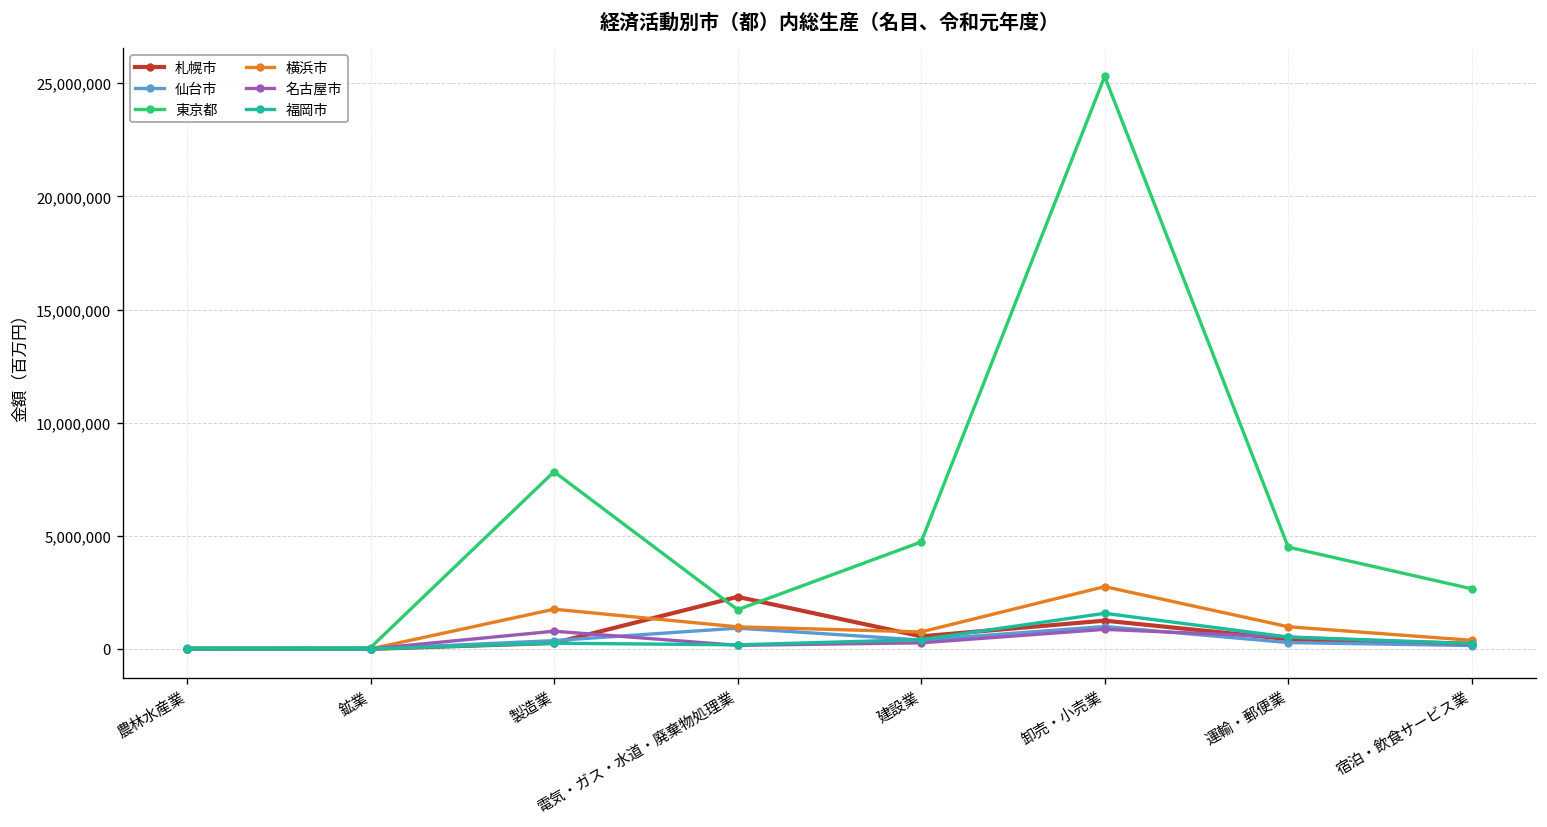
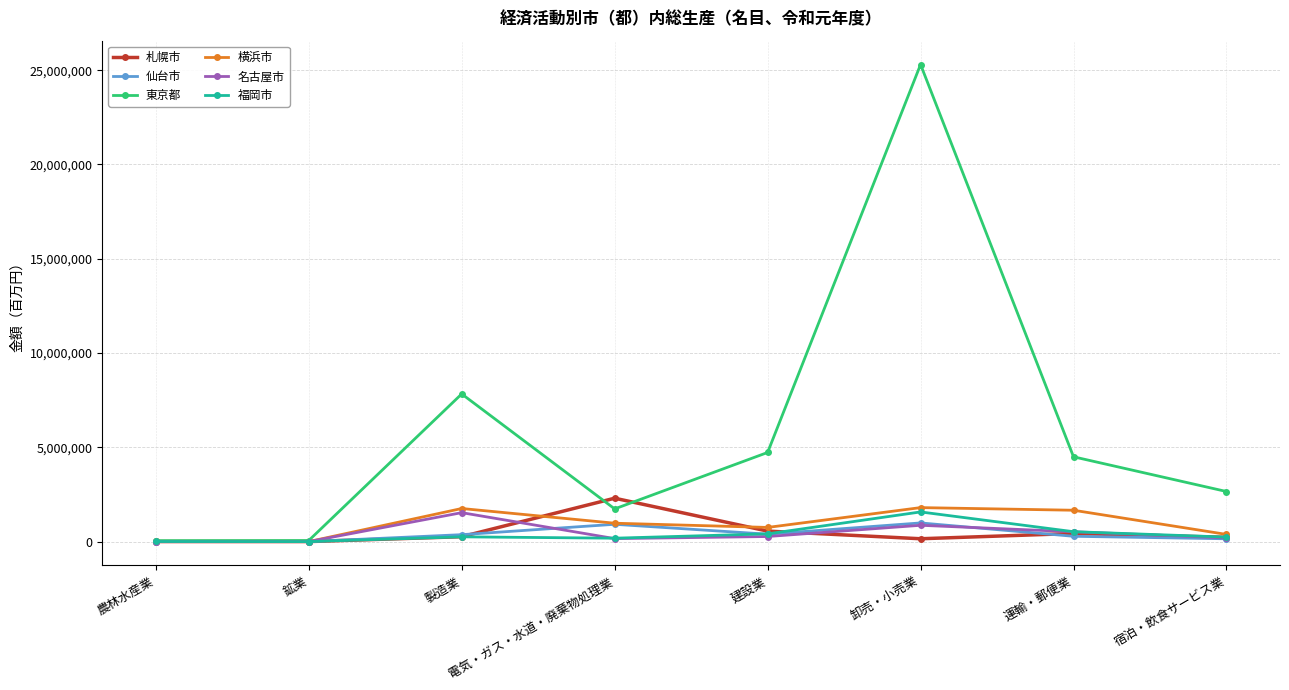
名古屋市, 製造業: 800,000 -> 1,500,000
札幌市, 卸売・小売業: 1,300,000 -> 200,000
横浜市, 卸売・小売業: 2,800,000 -> 1,800,000
横浜市, 運輸・郵便業: 1,000,000 -> 1,700,000
